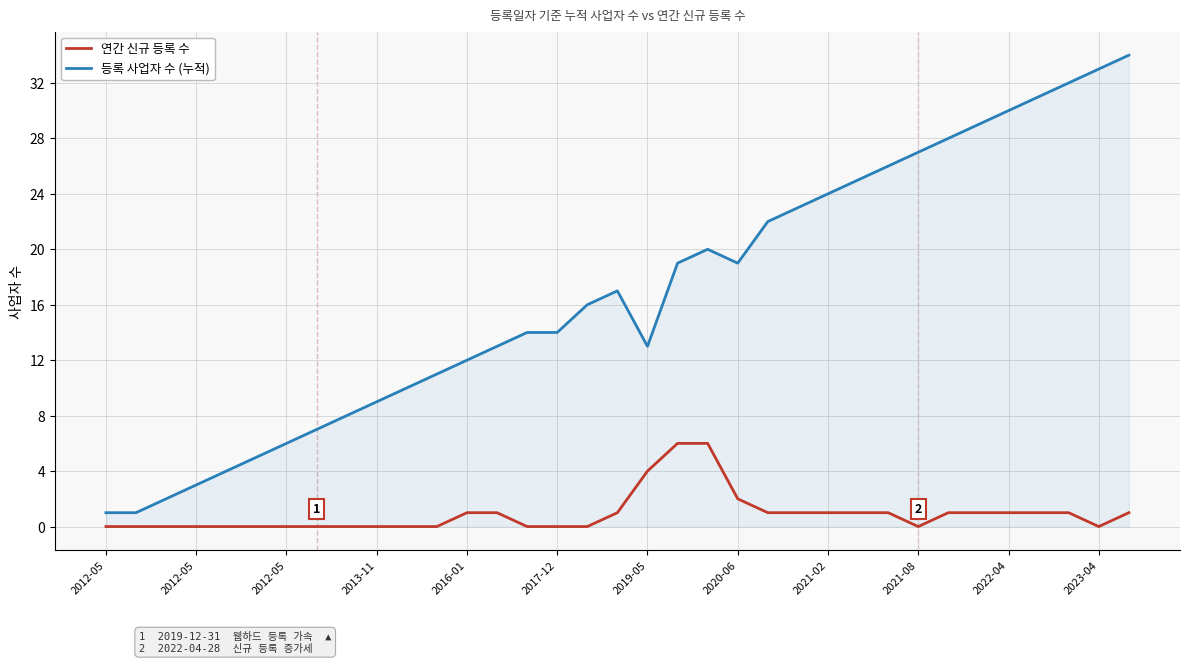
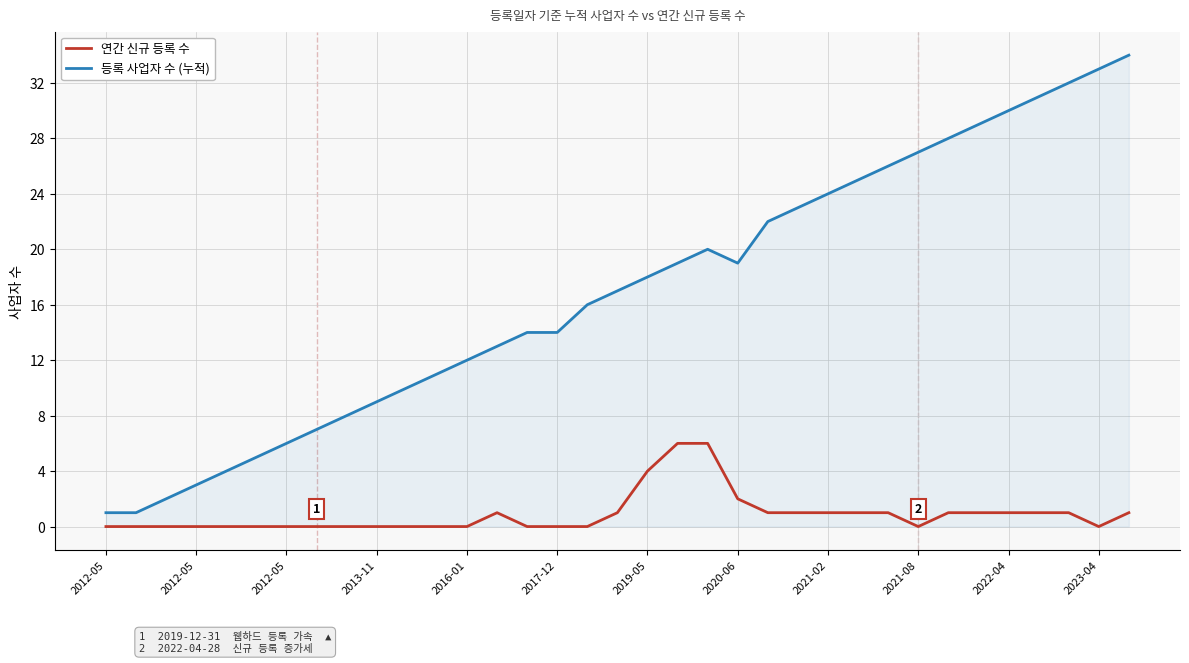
연간 신규 등록 수, 2016-01: 1 -> 0
등록 사업자 수 (누적), 2019-05: 13 -> 18
